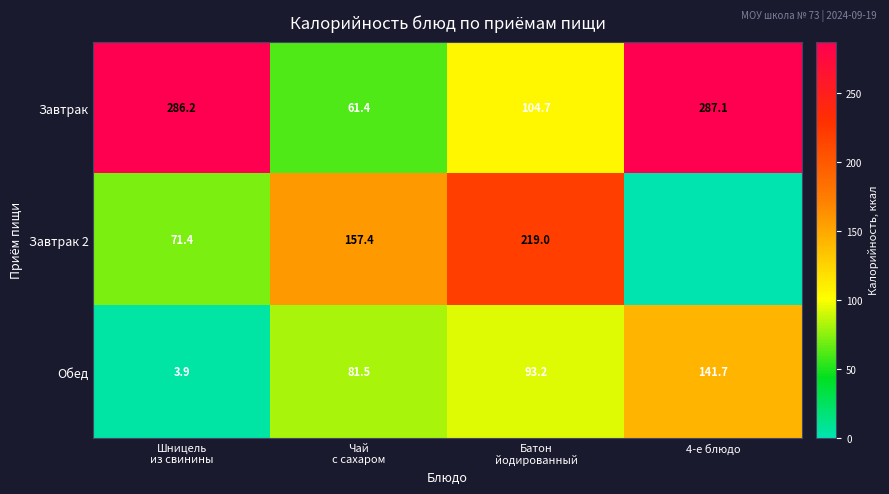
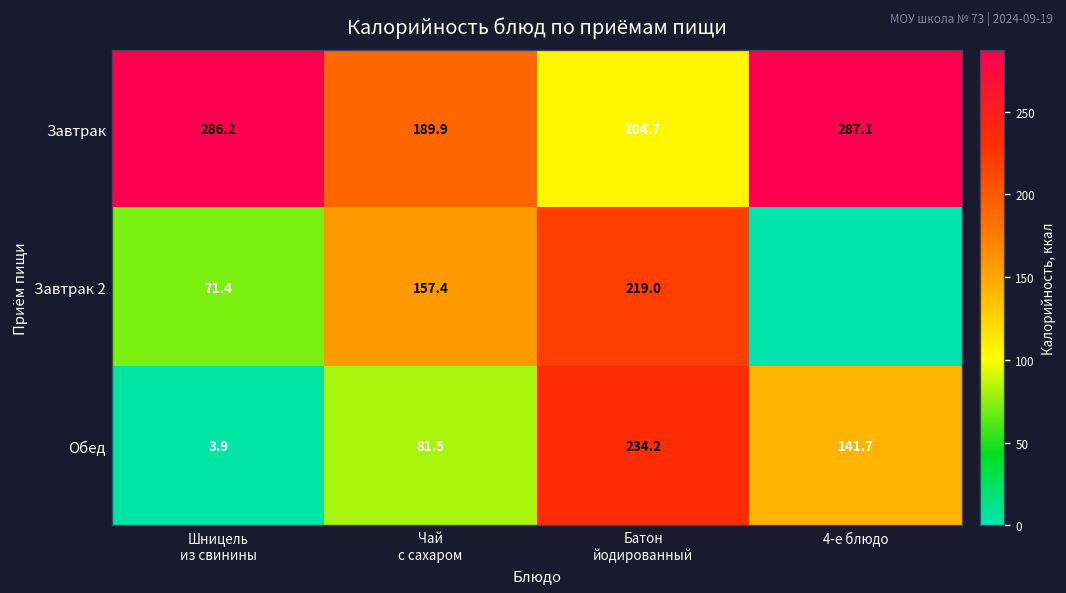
Завтрак, Чай с сахаром: 61.4 -> 189.9
Обед, Батон йодированный: 93.2 -> 234.2
